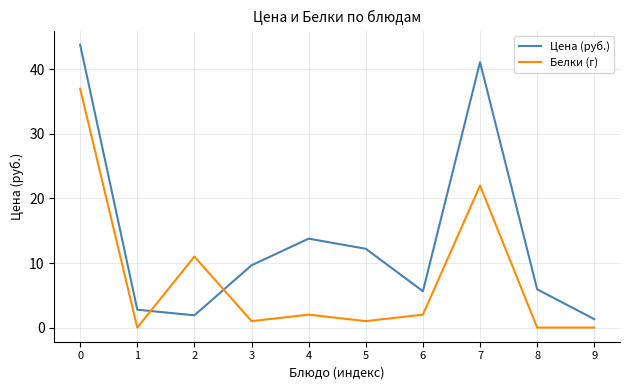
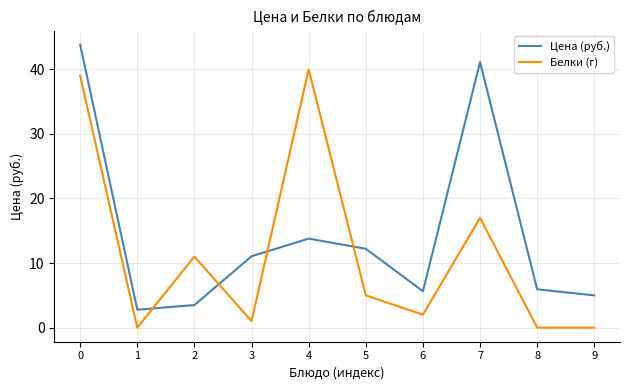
Белки (г), 0: 37 -> 39
Цена (руб.), 2: 2 -> 3
Цена (руб.), 3: 10 -> 11
Белки (г), 4: 2 -> 40
Белки (г), 5: 1 -> 5
Белки (г), 7: 22 -> 17
Цена (руб.), 9: 1 -> 5
